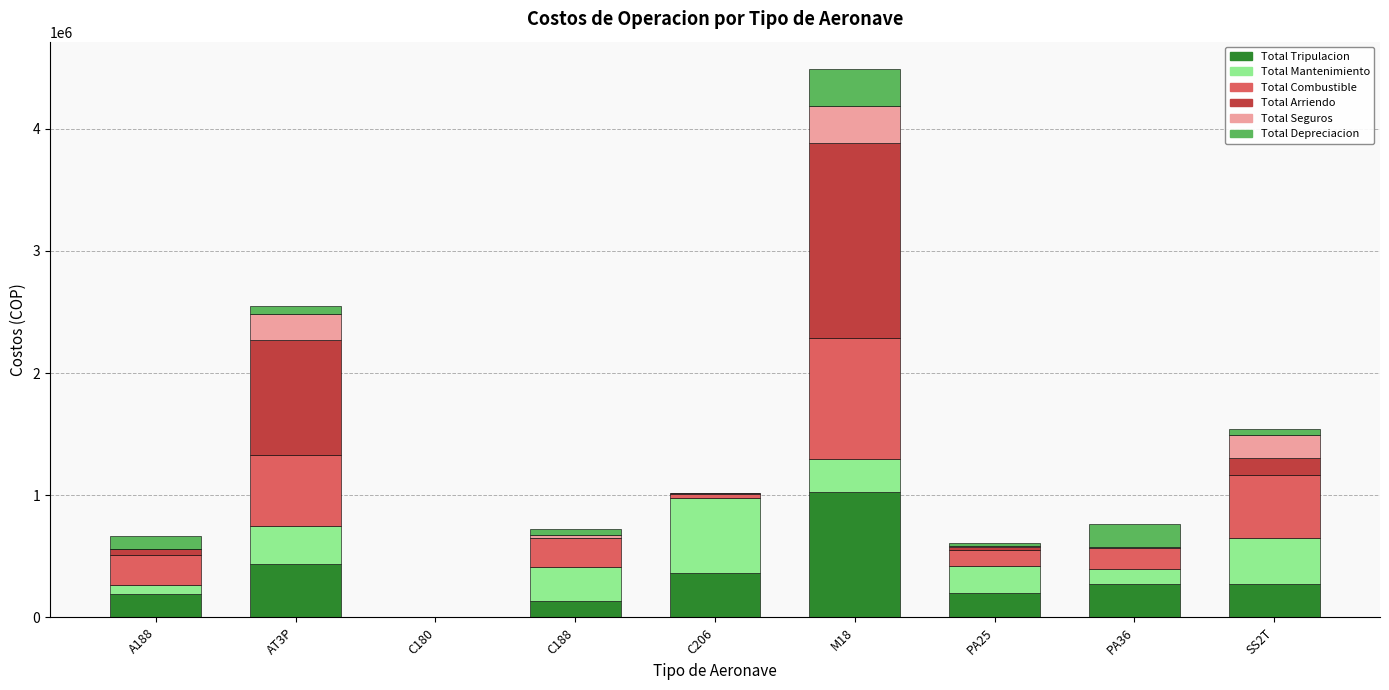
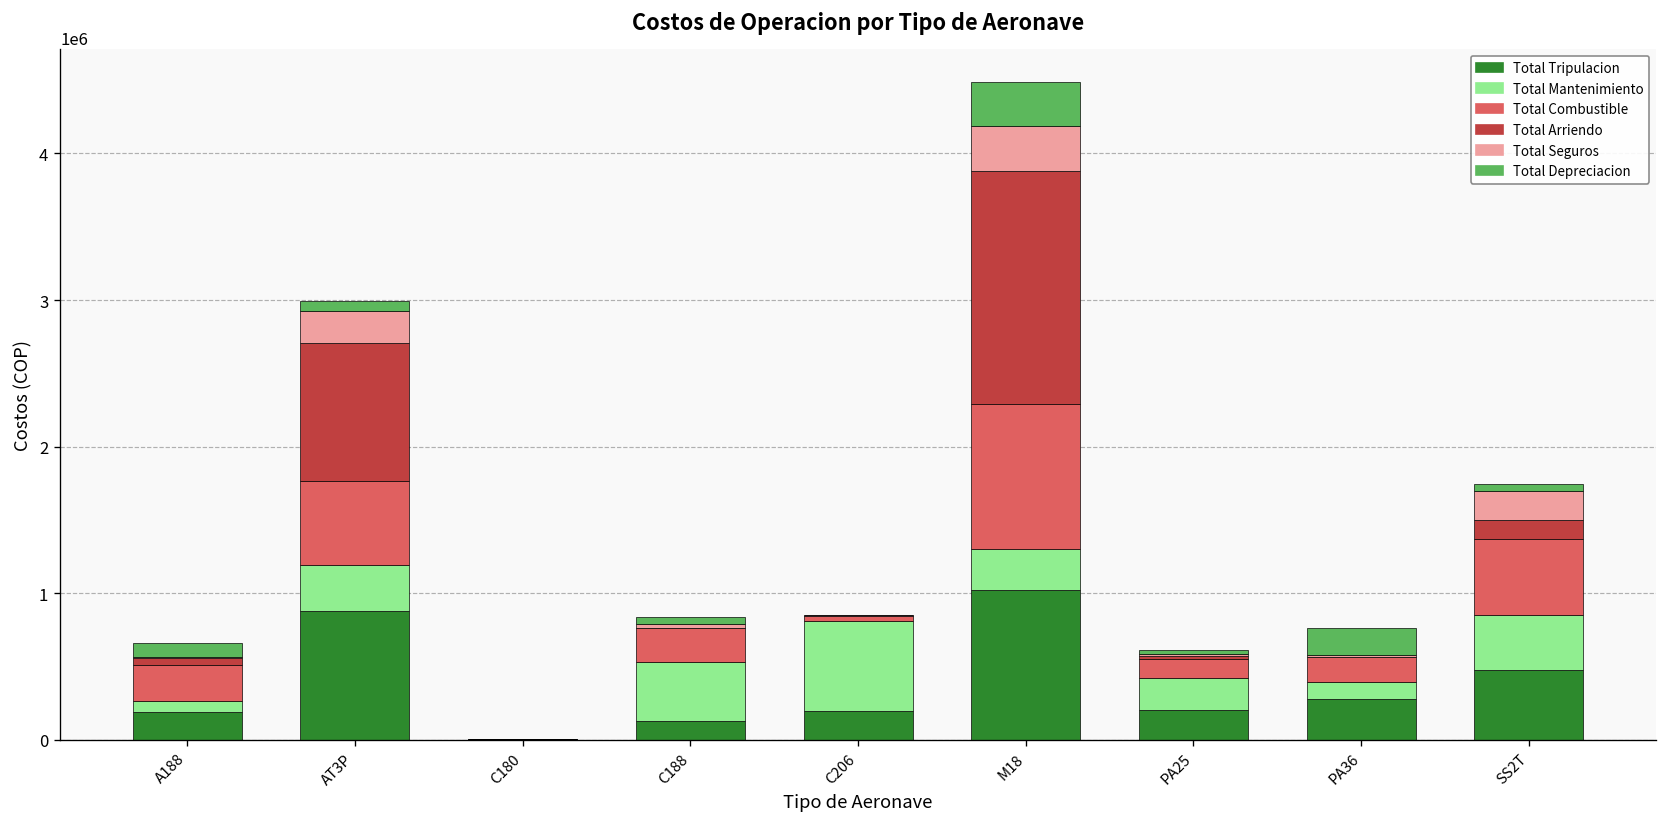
Total Tripulacion, AT3P: 440000 -> 880000
Total Mantenimiento, C188: 280000 -> 400000
Total Tripulacion, C206: 360000 -> 190000
Total Tripulacion, SS2T: 270000 -> 470000
